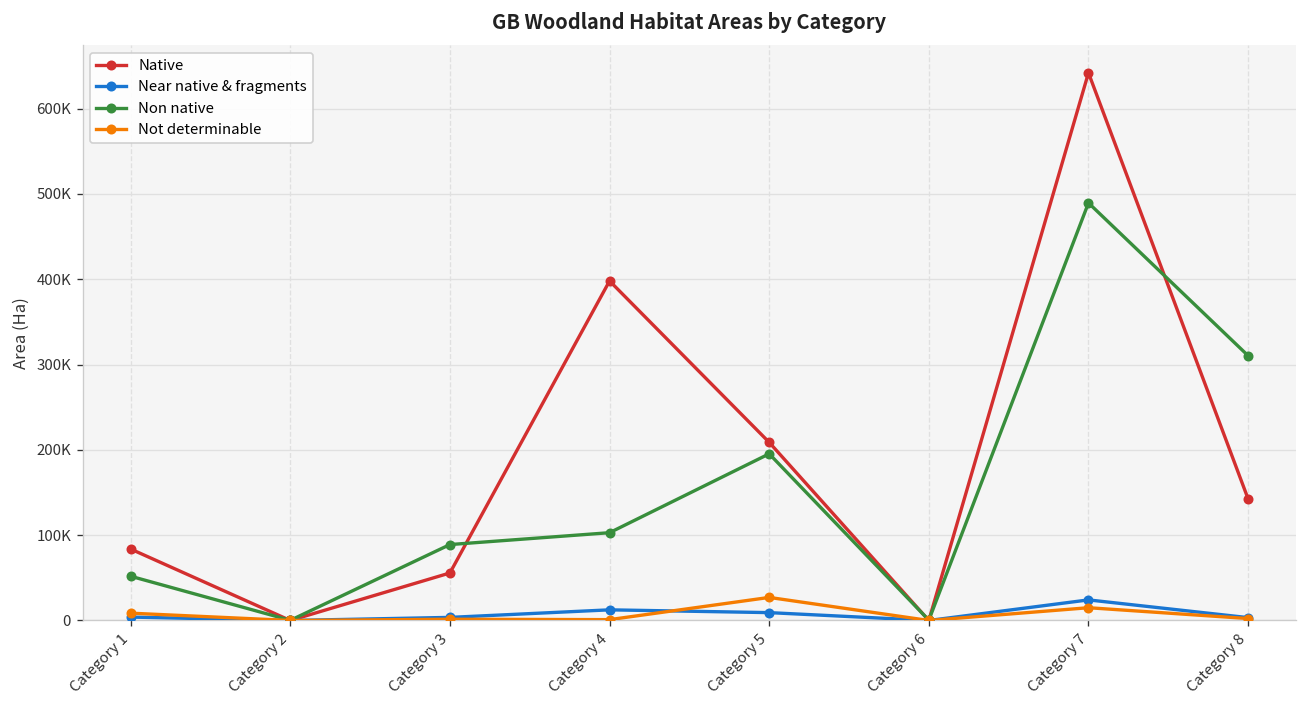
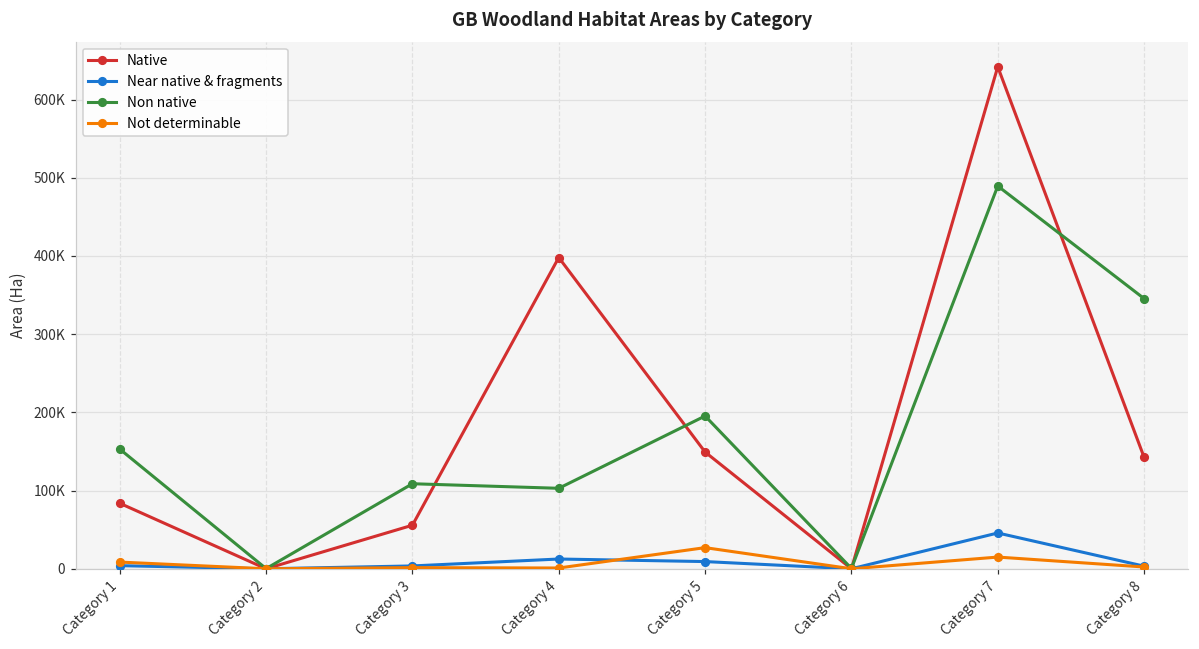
Non native, Category 1: 50000 -> 150000
Non native, Category 3: 90000 -> 110000
Native, Category 5: 210000 -> 150000
Near native & fragments, Category 7: 20000 -> 50000
Non native, Category 8: 310000 -> 350000
